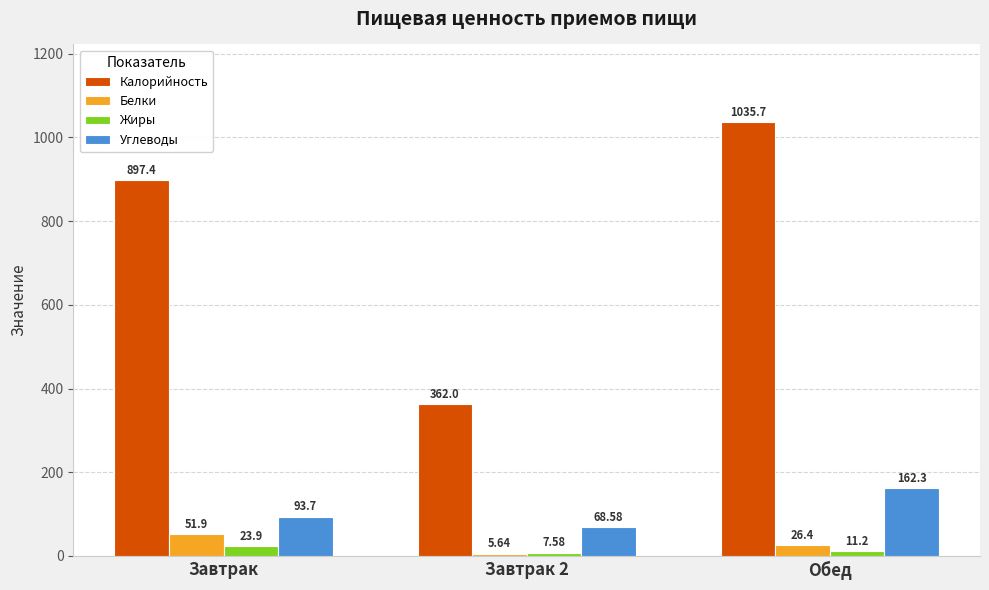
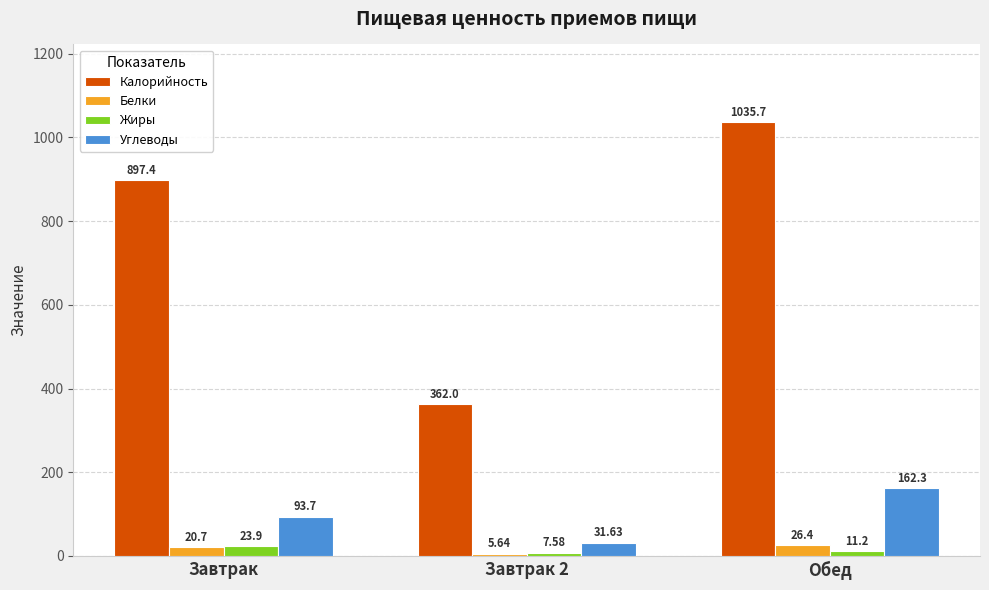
Белки, Завтрак: 51.9 -> 20.7
Углеводы, Завтрак 2: 68.58 -> 31.63
